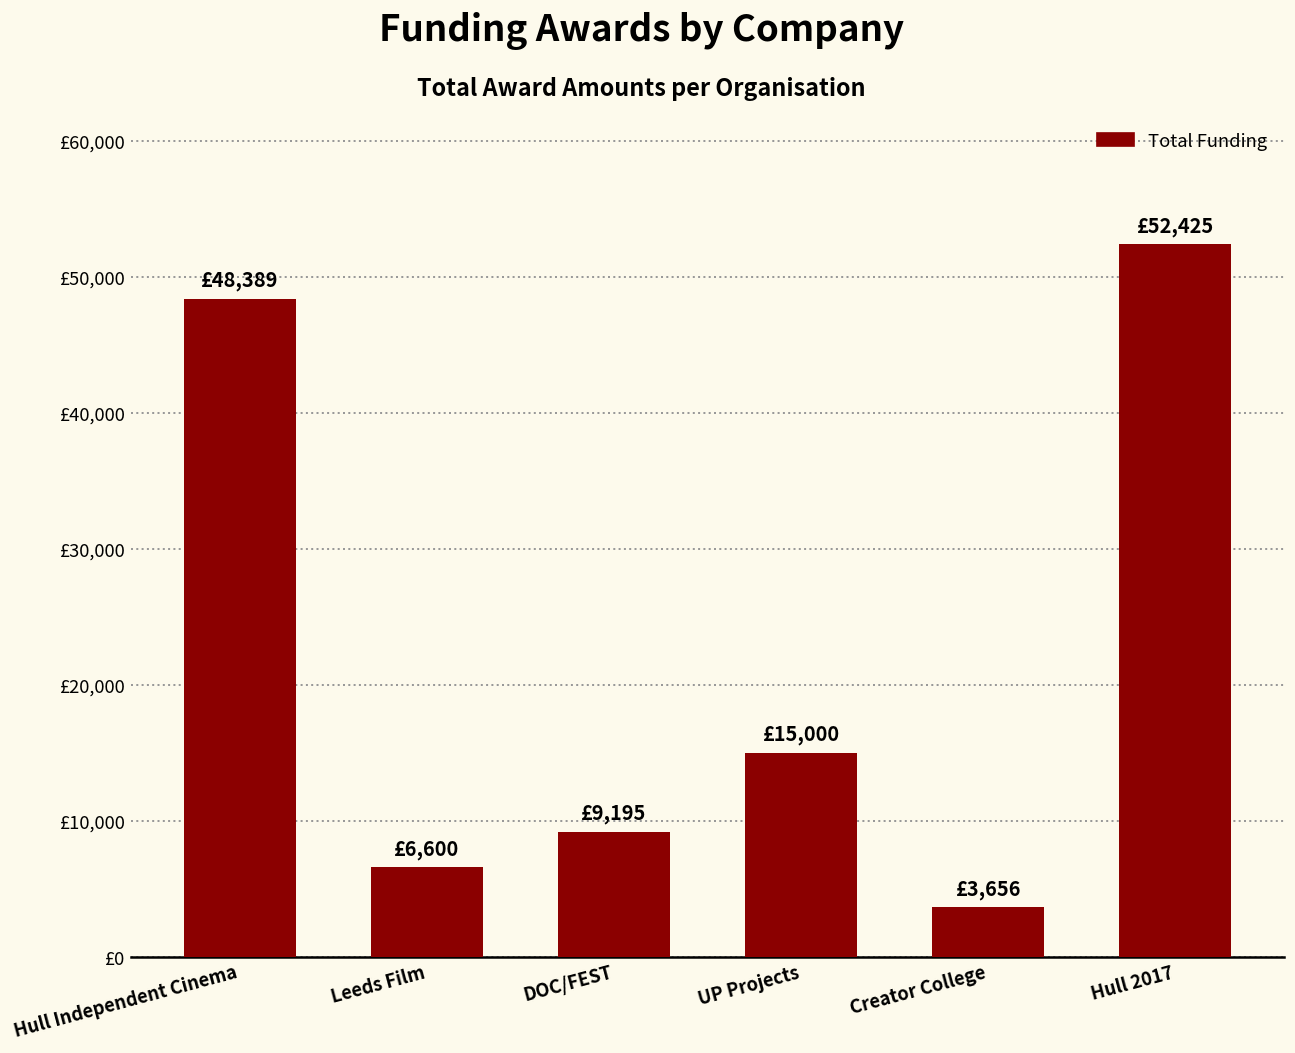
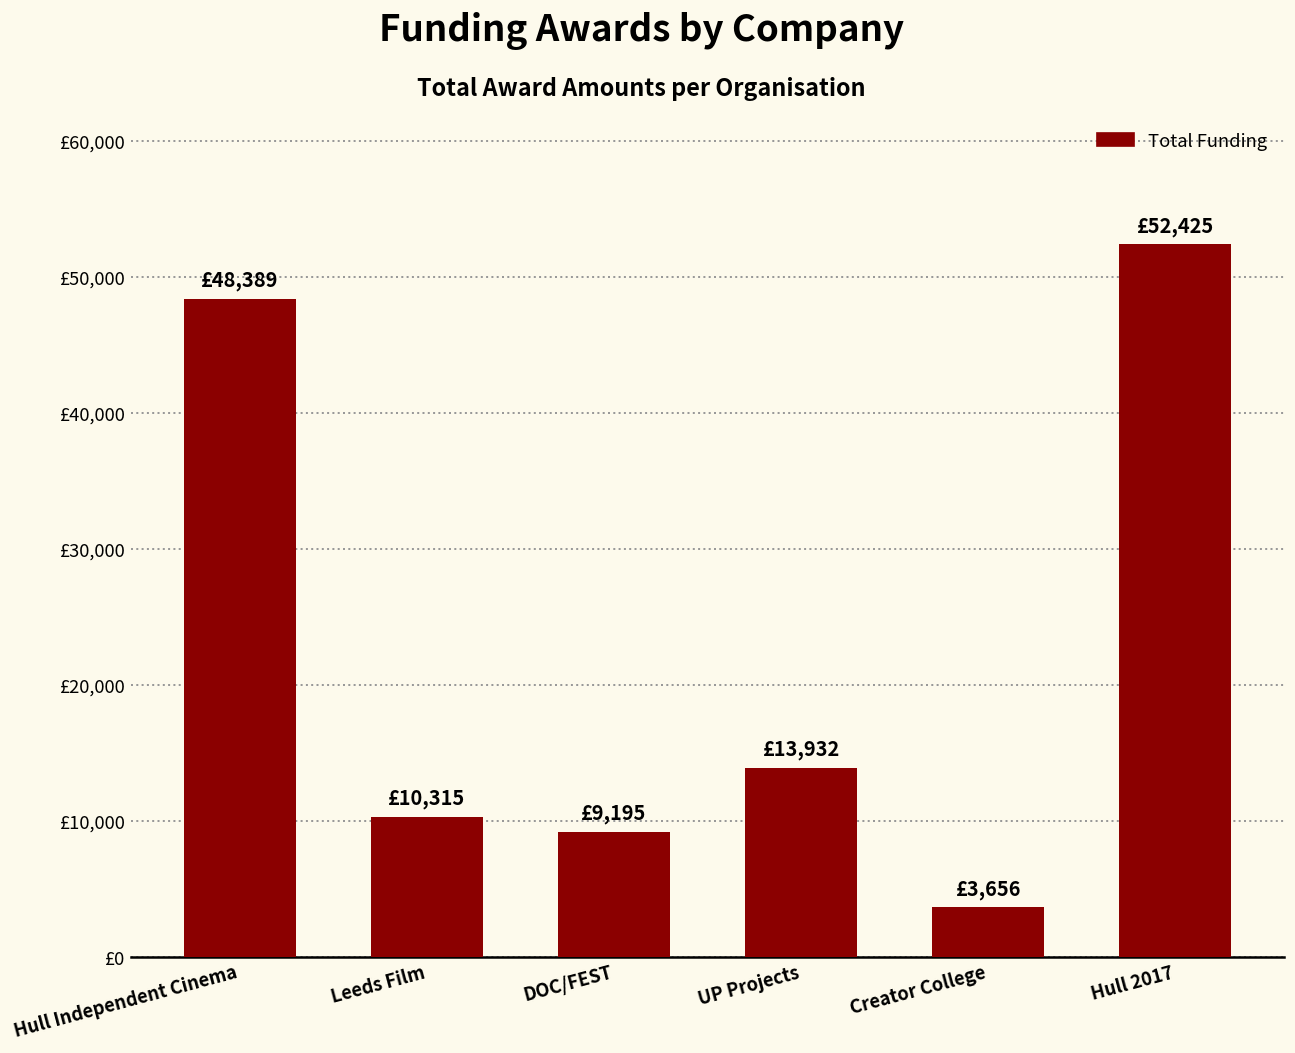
Leeds Film: £6,600 -> £10,315
UP Projects: £15,000 -> £13,932
